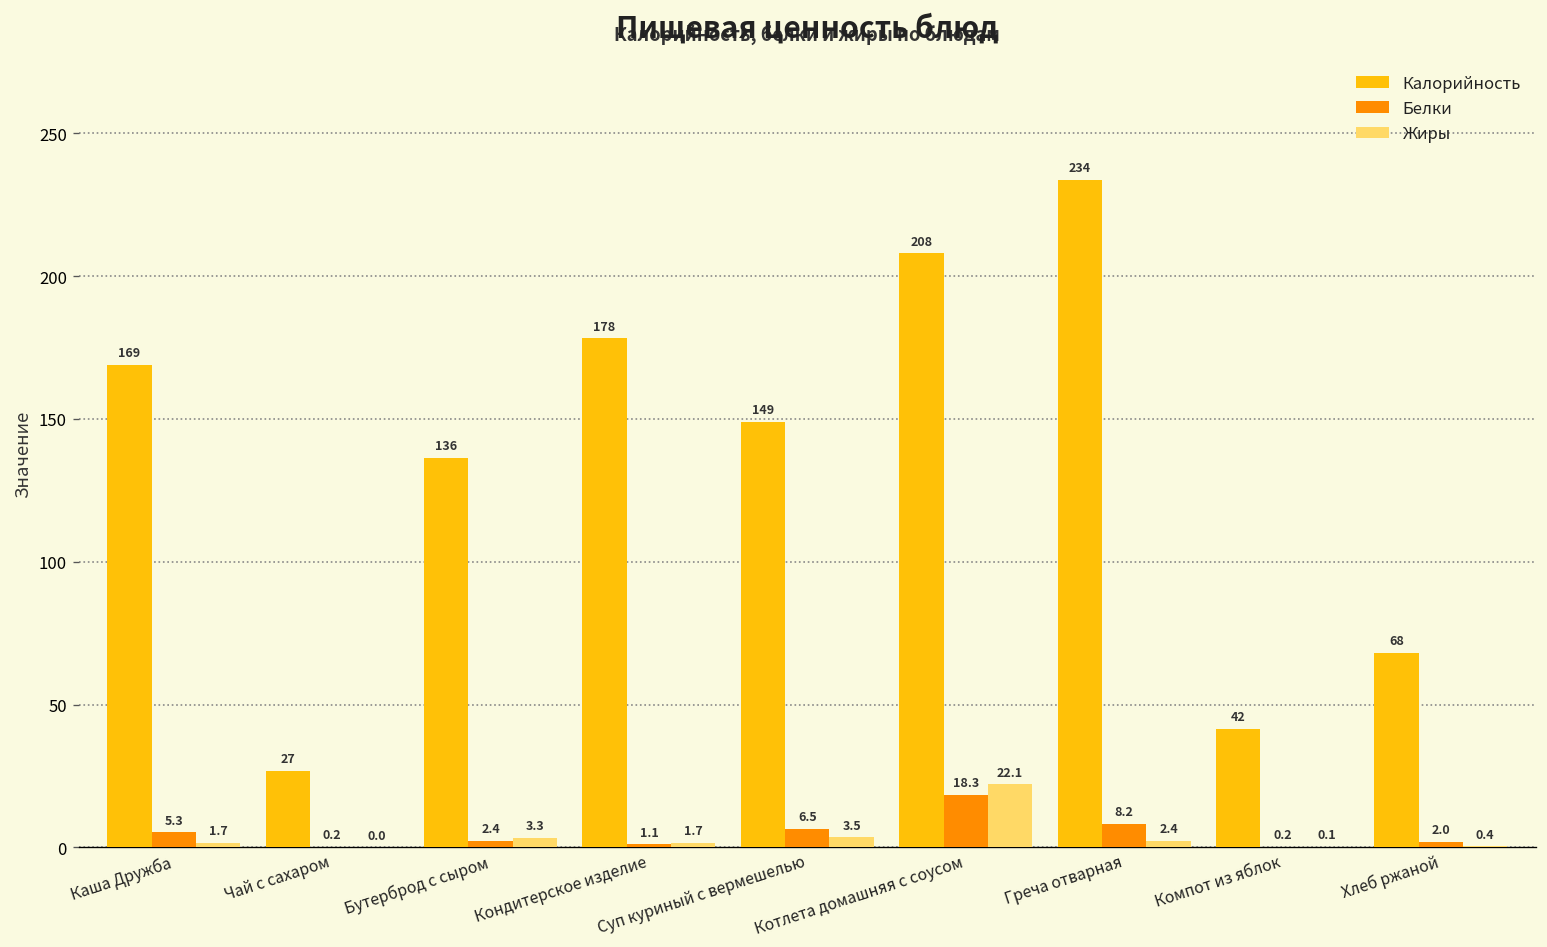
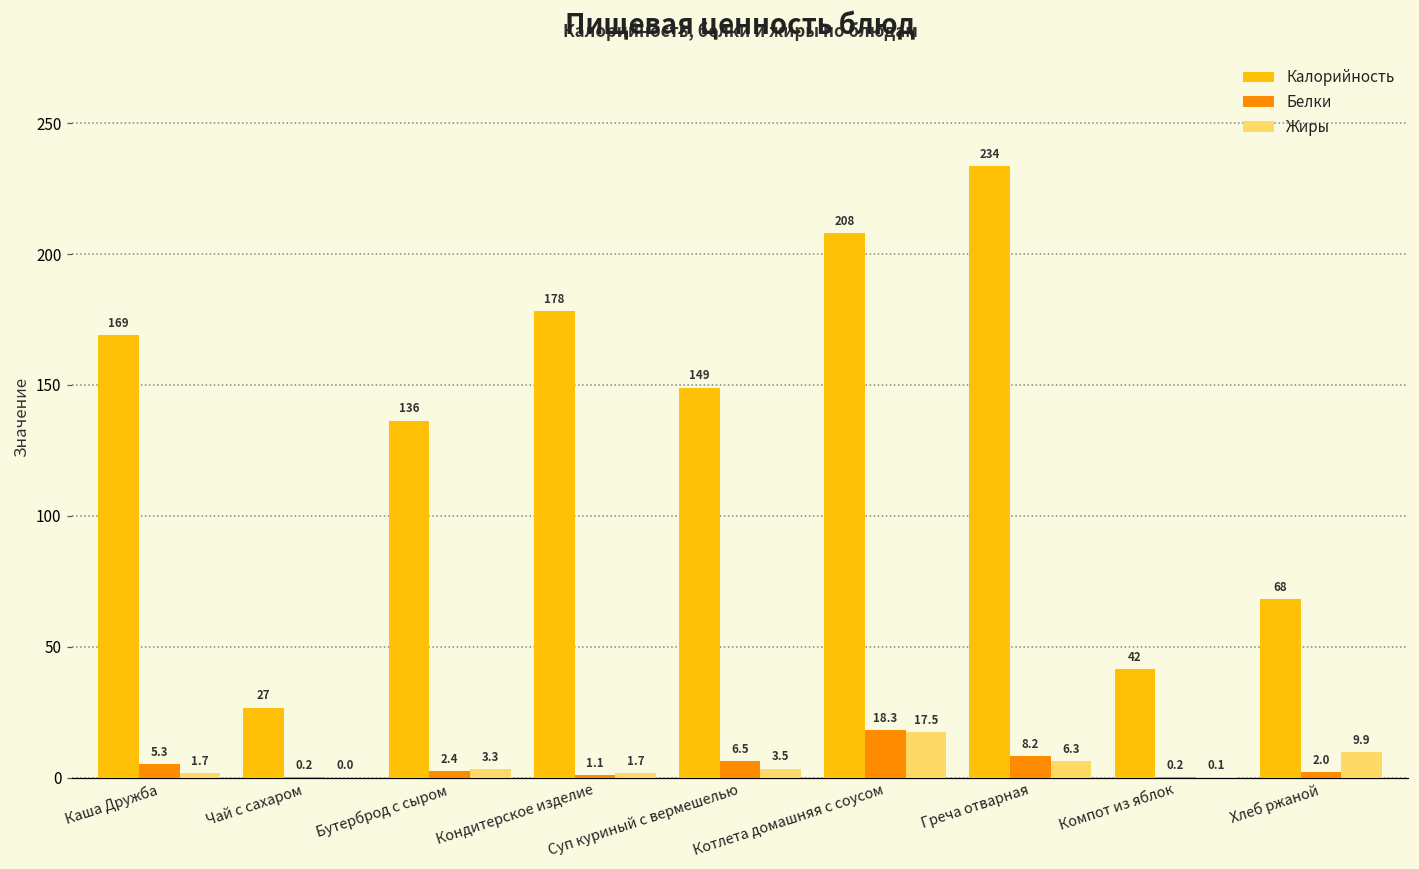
Жиры, Котлета домашняя с соусом: 22.1 -> 17.5
Жиры, Греча отварная: 2.4 -> 6.3
Жиры, Хлеб ржаной: 0.4 -> 9.9
